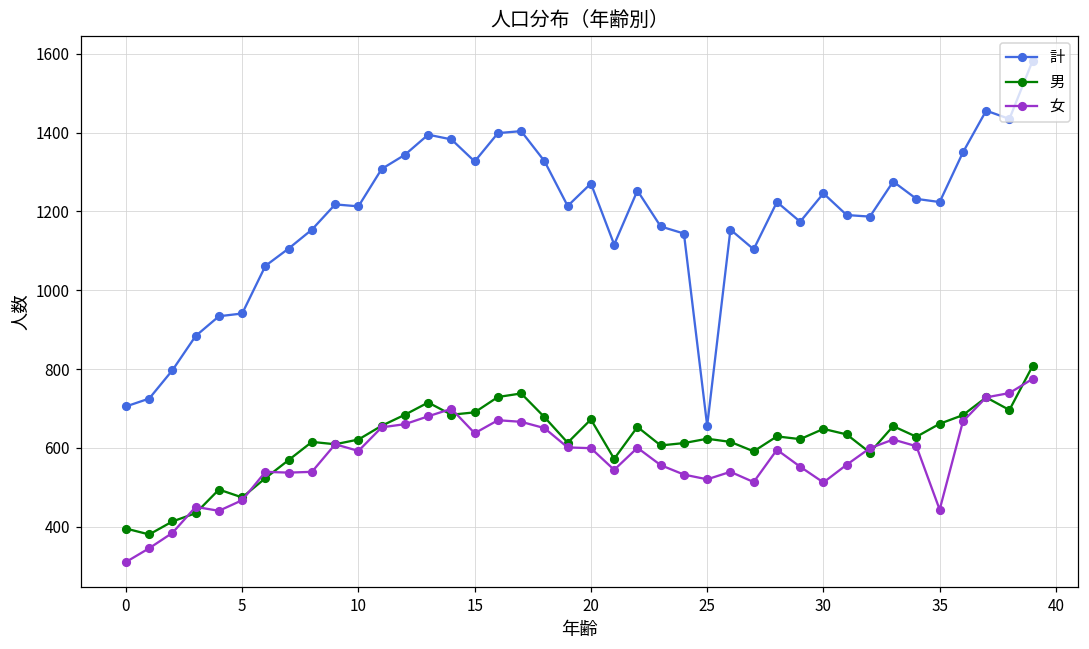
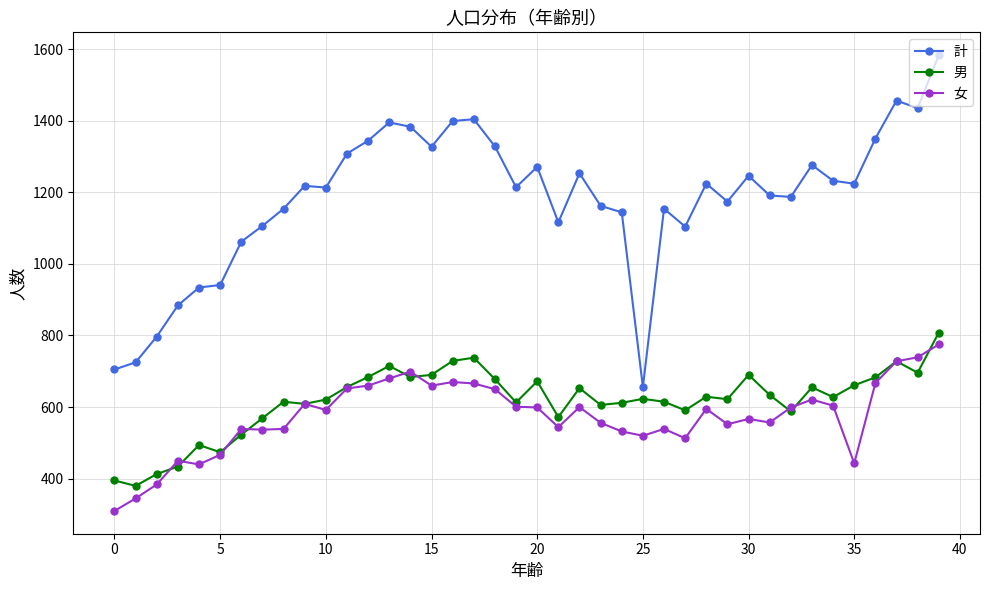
女, 15: 640 -> 660
男, 30: 650 -> 690
女, 30: 510 -> 570
